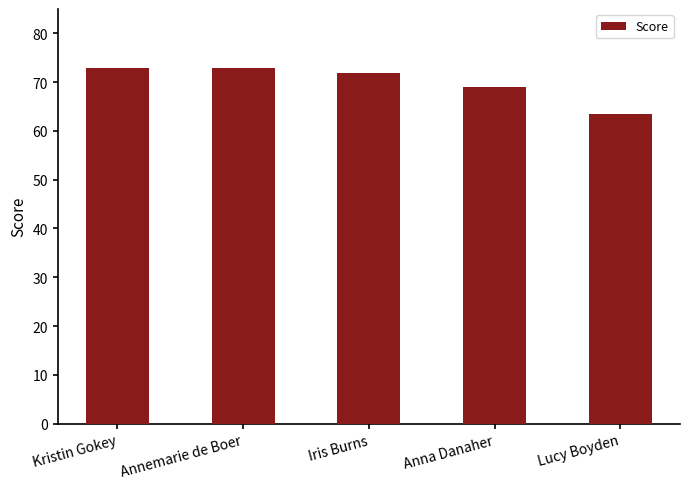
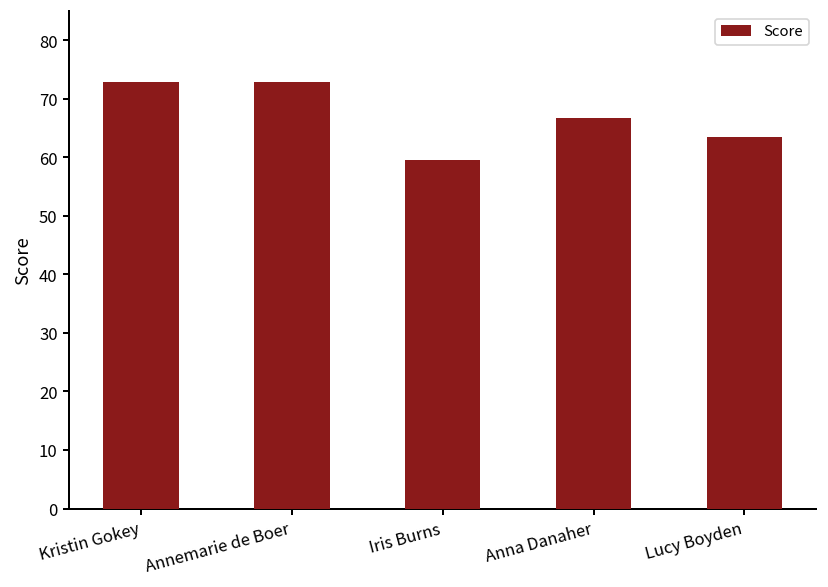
Iris Burns: 72 -> 60
Anna Danaher: 69 -> 67
